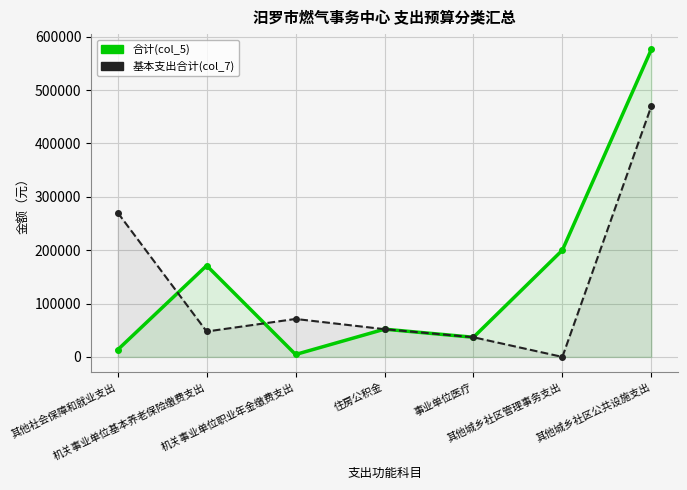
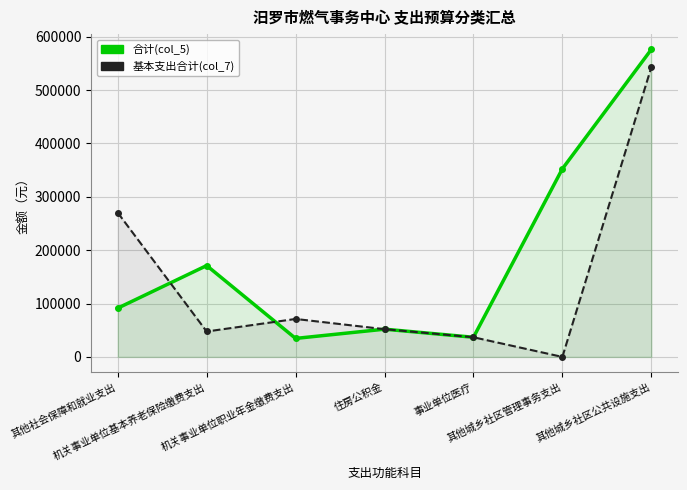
合计(col_5), 其他社会保障和就业支出: 10000 -> 90000
合计(col_5), 机关事业单位职业年金缴费支出: 0 -> 30000
合计(col_5), 其他城乡社区管理事务支出: 200000 -> 350000
基本支出合计(col_7), 其他城乡社区公共设施支出: 470000 -> 540000
